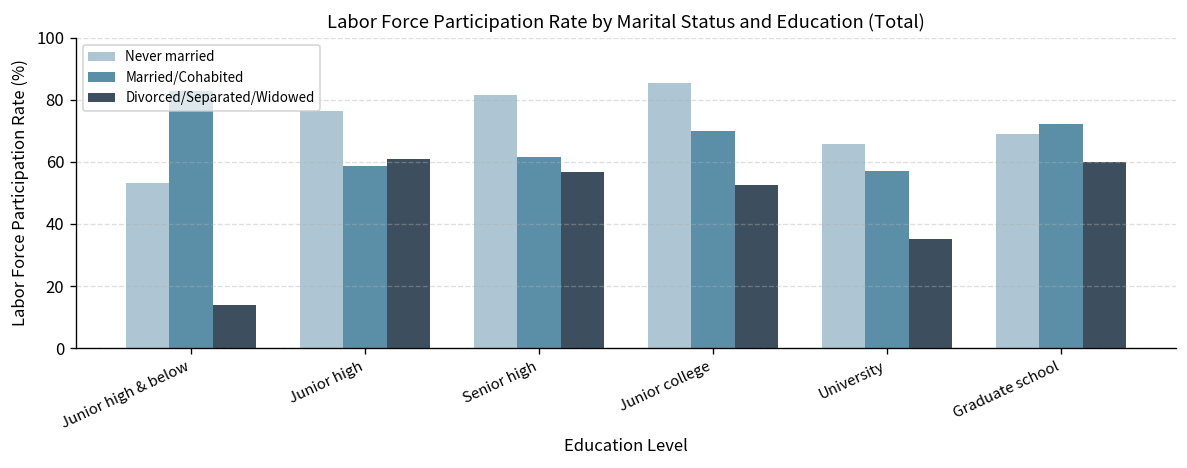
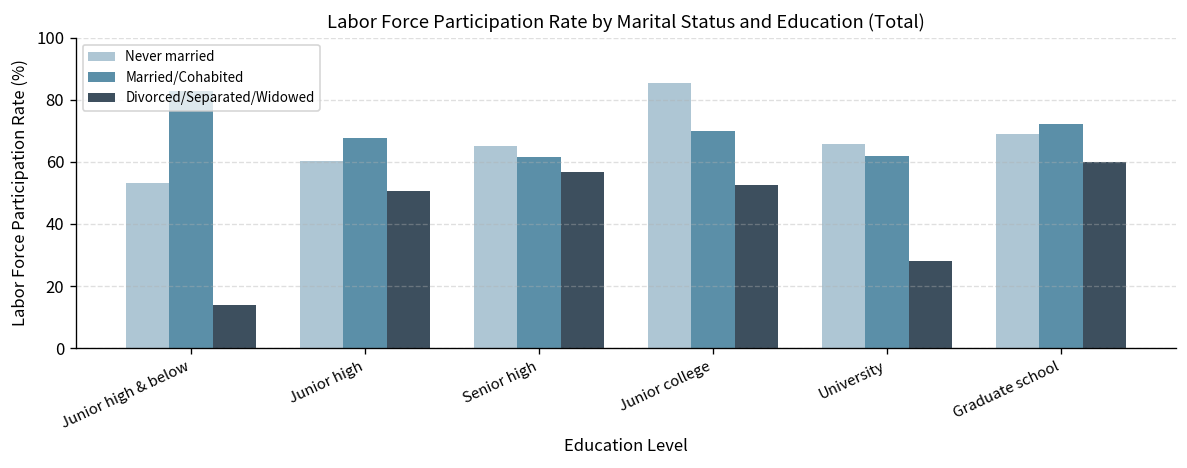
Never married, Junior high: 76 -> 60
Married/Cohabited, Junior high: 59 -> 68
Divorced/Separated/Widowed, Junior high: 61 -> 51
Never married, Senior high: 82 -> 65
Married/Cohabited, University: 57 -> 62
Divorced/Separated/Widowed, University: 35 -> 28
